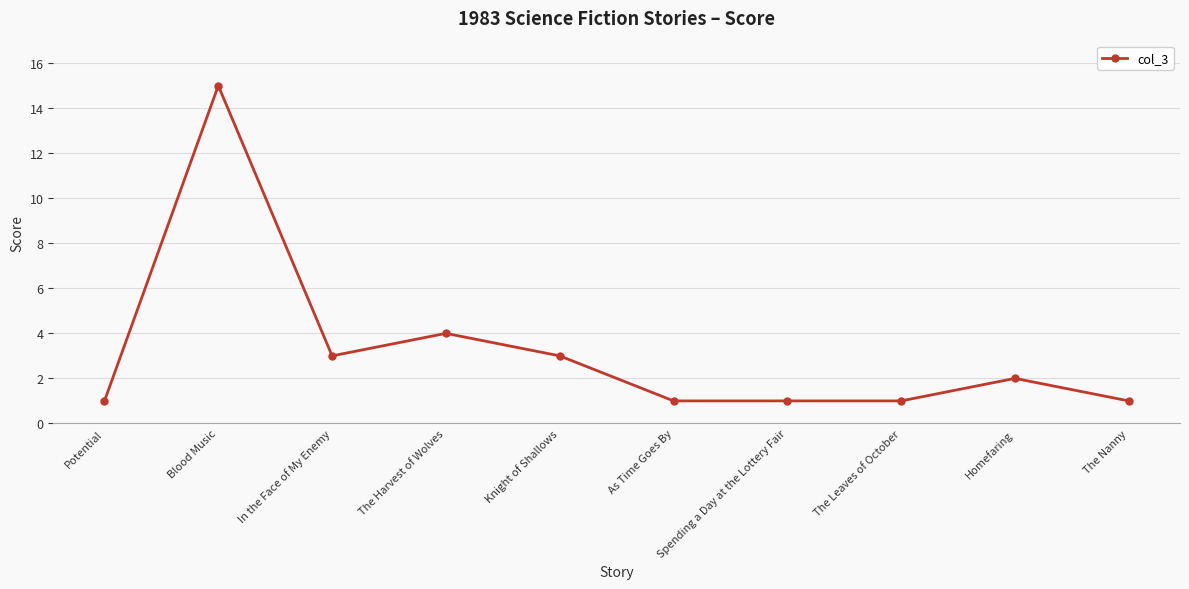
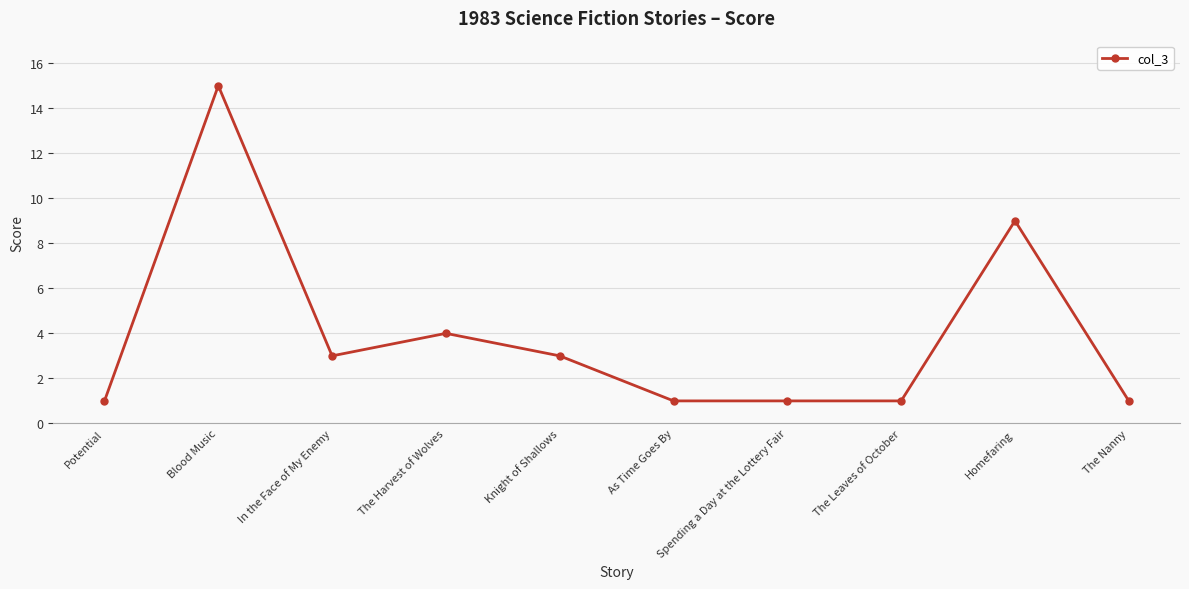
Homefaring: 2 -> 9
